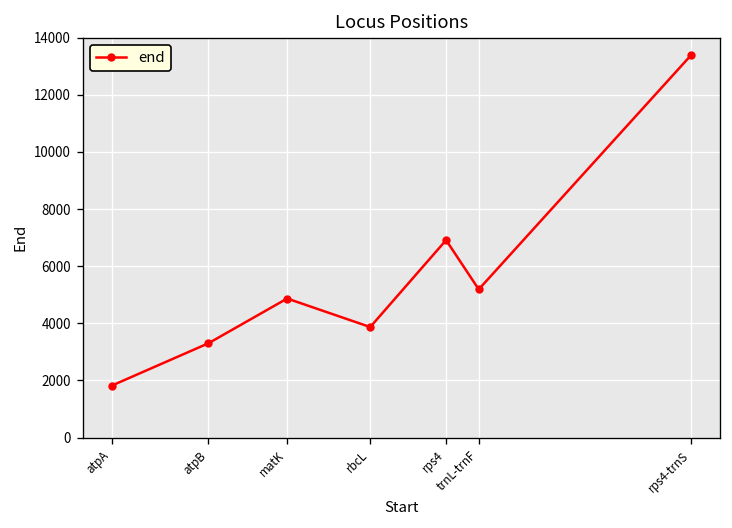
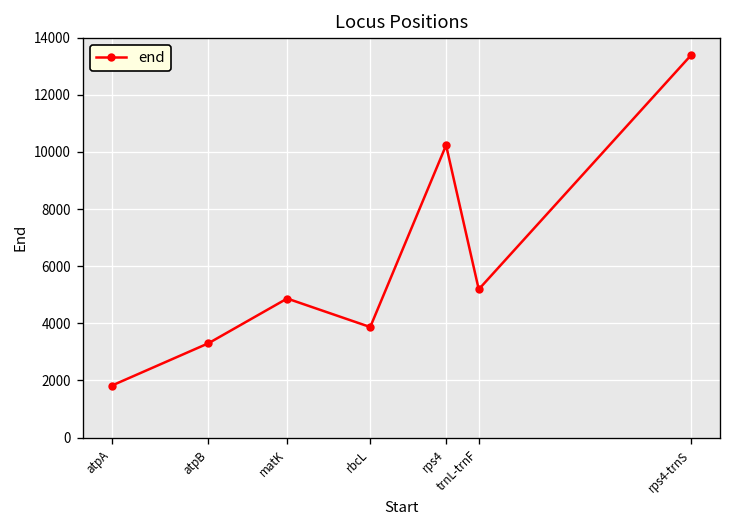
rps4: 6900 -> 10200
